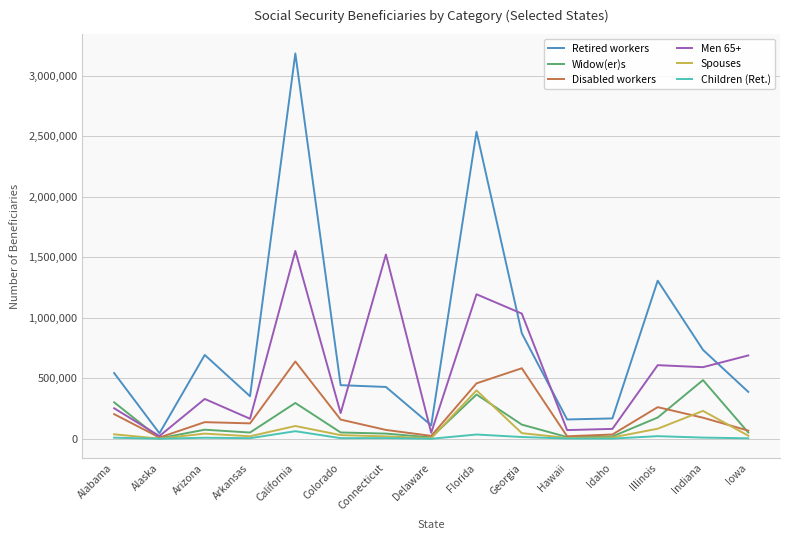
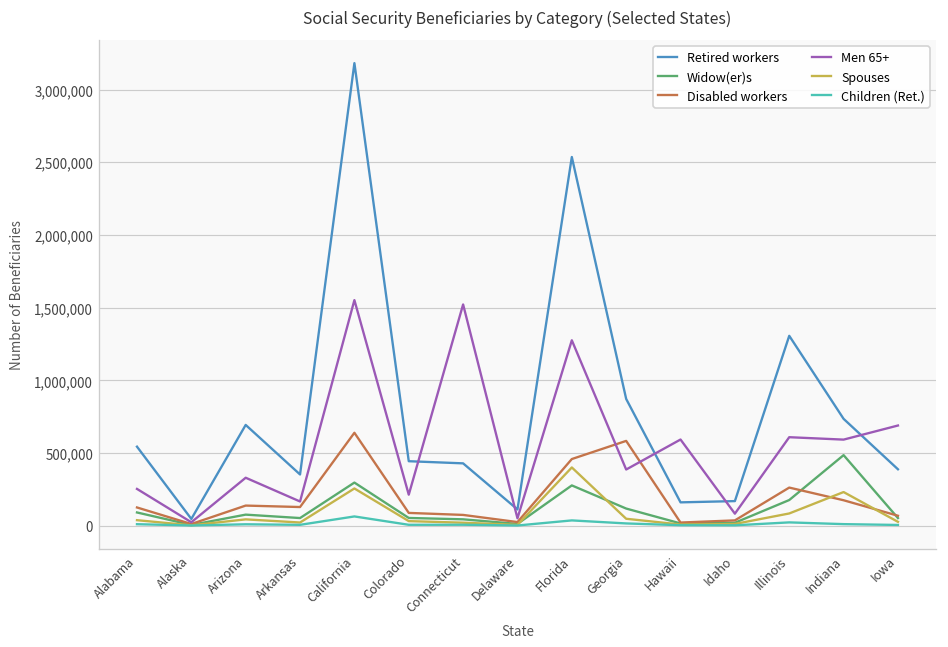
Widow(er)s, Alabama: 300,000 -> 90,000
Disabled workers, Alabama: 200,000 -> 130,000
Spouses, California: 110,000 -> 260,000
Disabled workers, Colorado: 160,000 -> 90,000
Widow(er)s, Florida: 370,000 -> 280,000
Men 65+, Florida: 1,190,000 -> 1,280,000
Men 65+, Georgia: 1,030,000 -> 390,000
Men 65+, Hawaii: 70,000 -> 590,000
